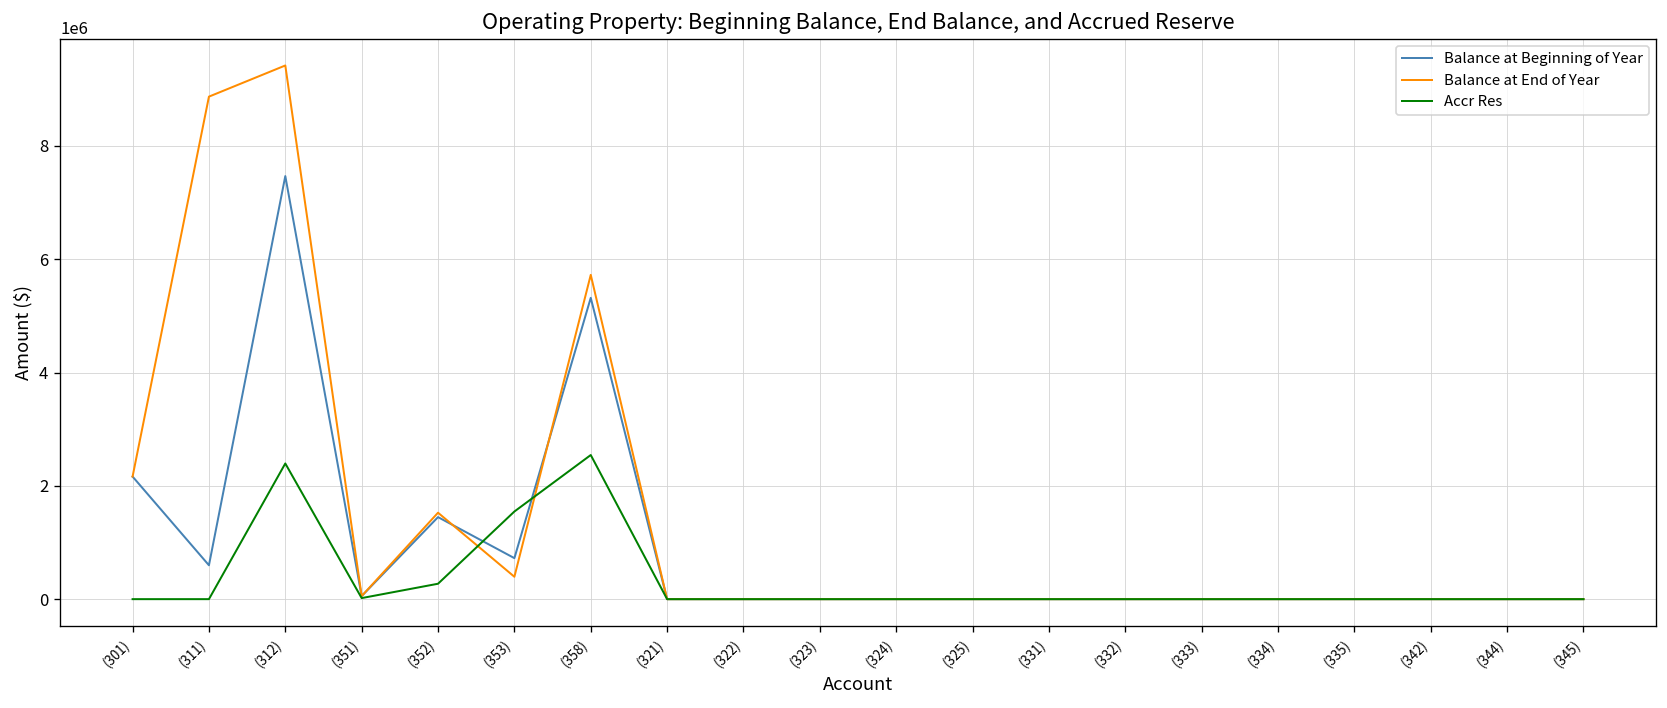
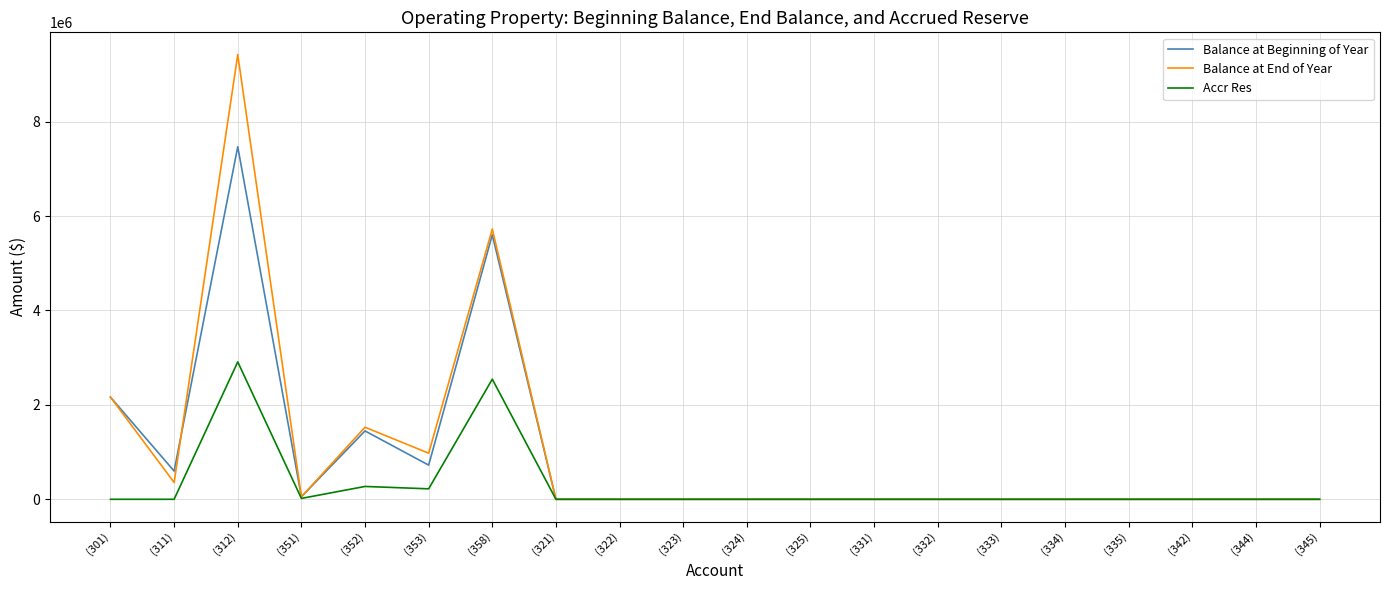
Balance at End of Year, (311): 8900000 -> 400000
Accr Res, (312): 2400000 -> 2900000
Balance at End of Year, (353): 400000 -> 1000000
Accr Res, (353): 1500000 -> 200000
Balance at Beginning of Year, (358): 5300000 -> 5600000
